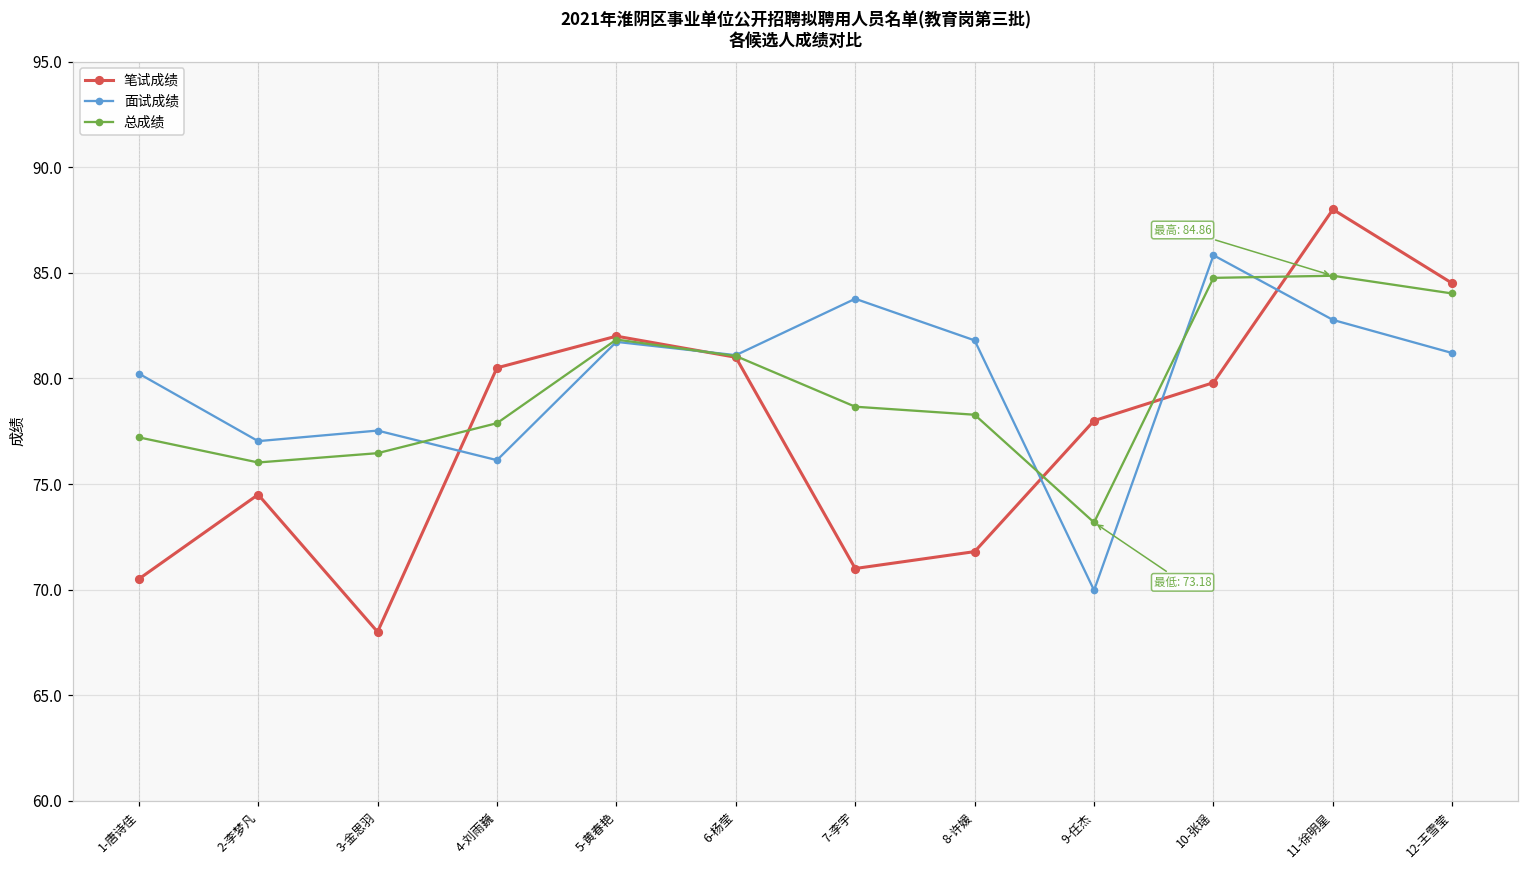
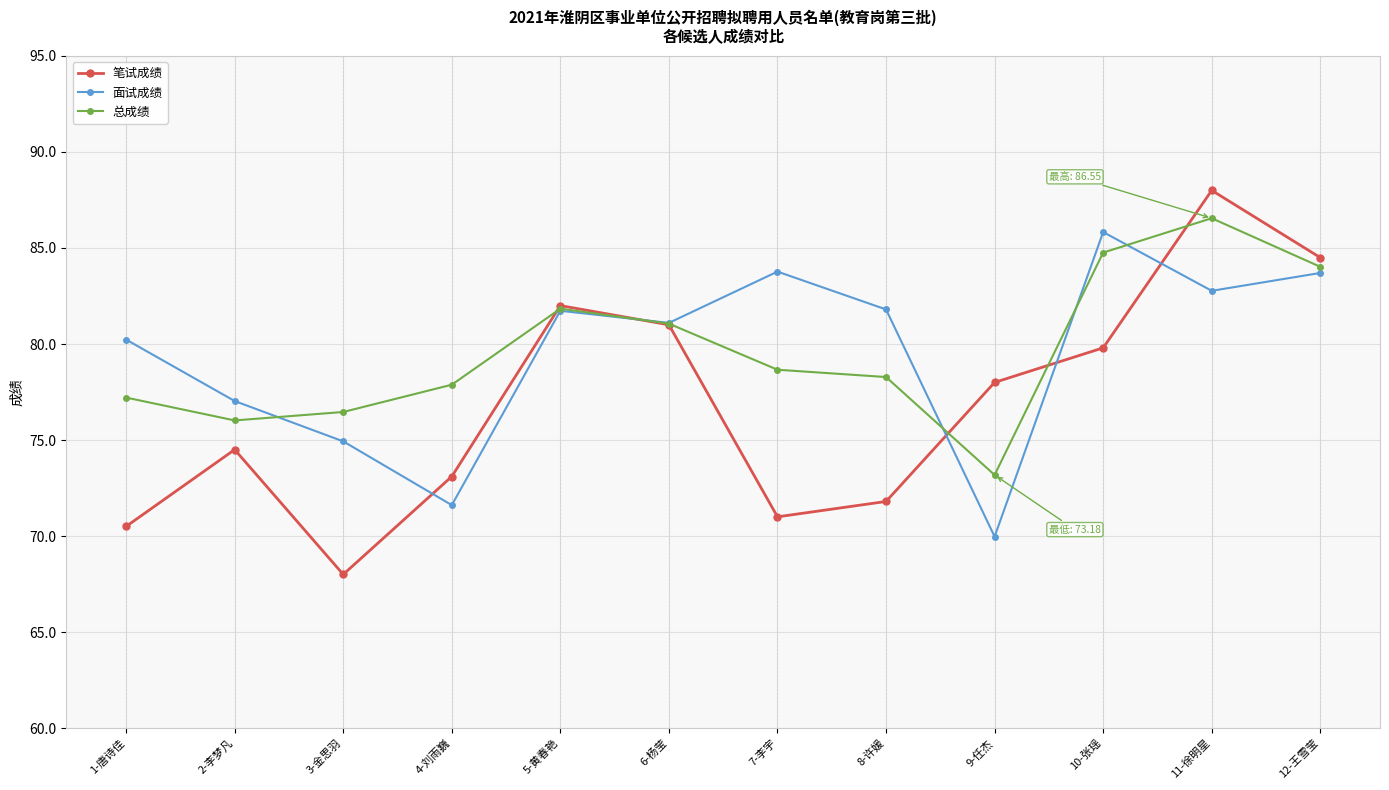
面试成绩, 3-金思羽: 77.5 -> 74.9
笔试成绩, 4-刘雨巍: 80.5 -> 73.1
面试成绩, 4-刘雨巍: 76.1 -> 71.6
总成绩, 11-徐明星: 84.86 -> 86.55
面试成绩, 12-王雪莹: 81.2 -> 83.7
